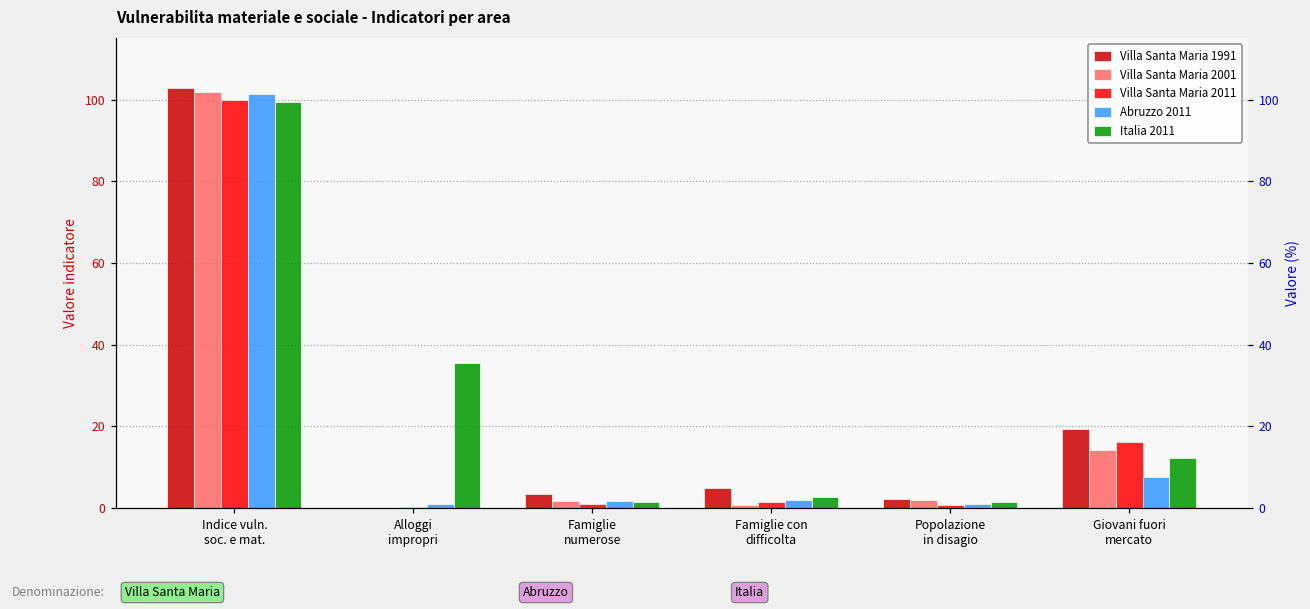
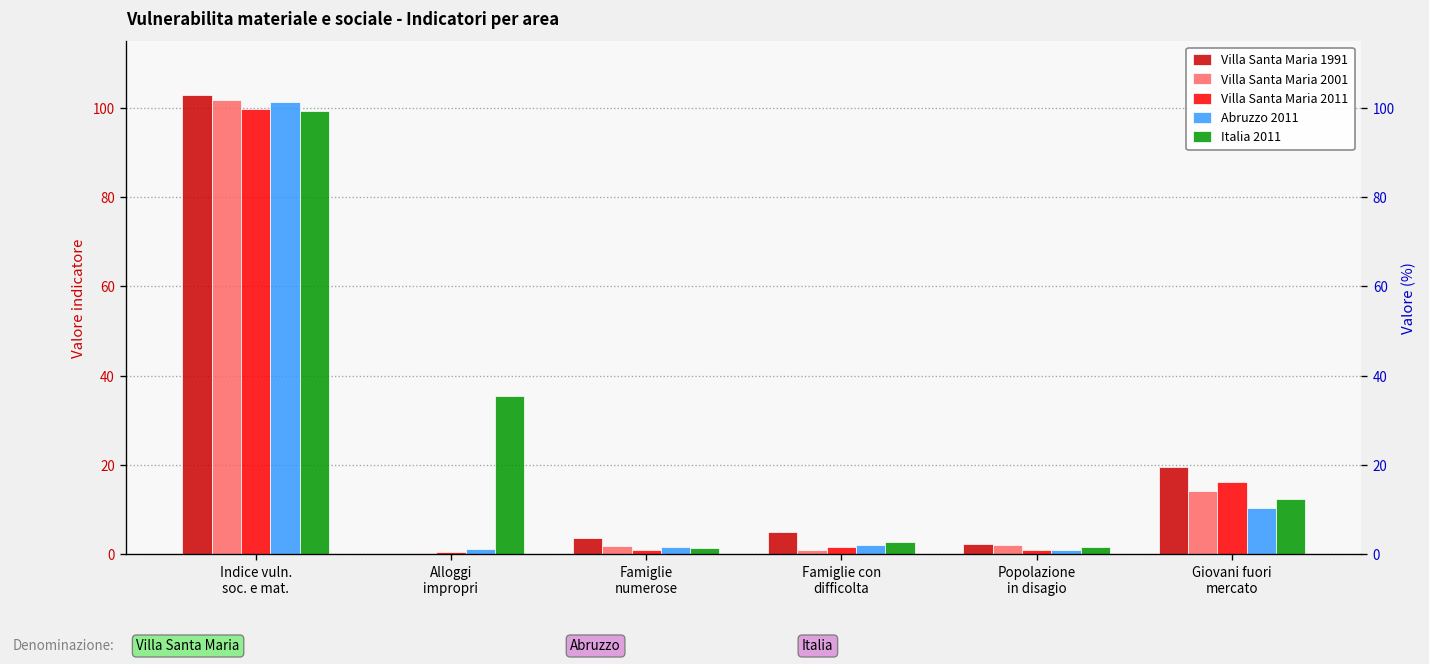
Abruzzo 2011, Giovani fuori mercato: 8 -> 10
